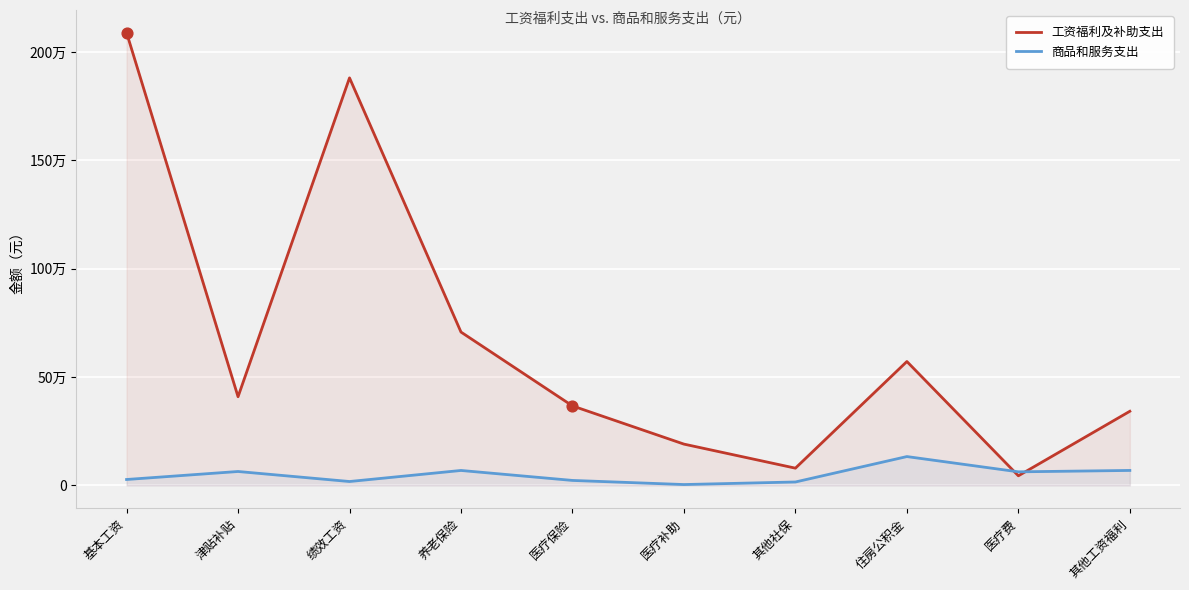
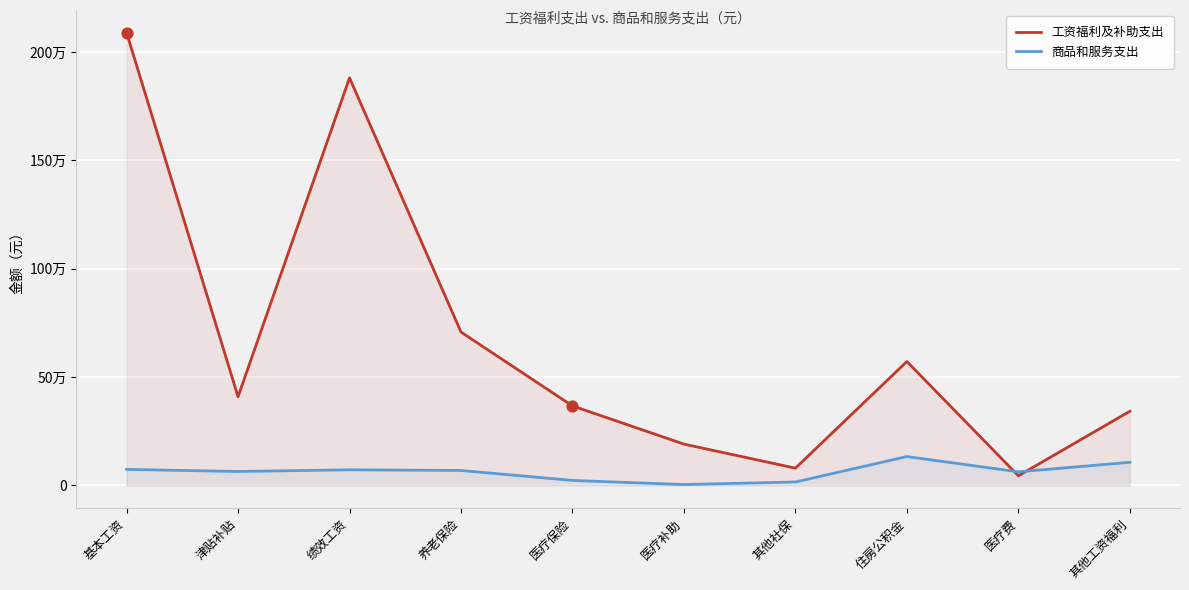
商品和服务支出, 基本工资: 3万 -> 7万
商品和服务支出, 绩效工资: 2万 -> 7万
商品和服务支出, 其他工资福利: 7万 -> 11万
